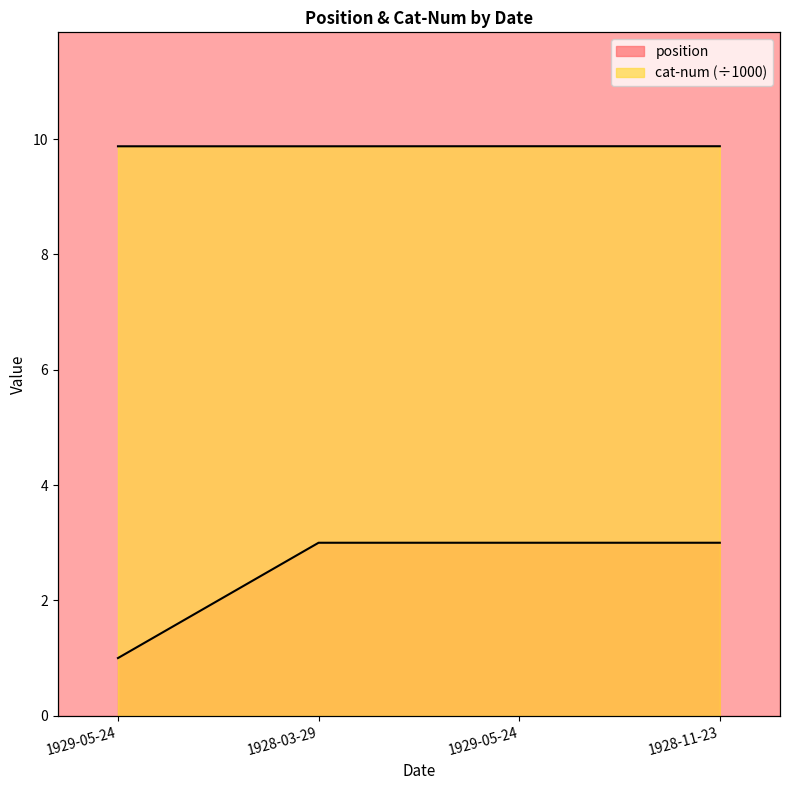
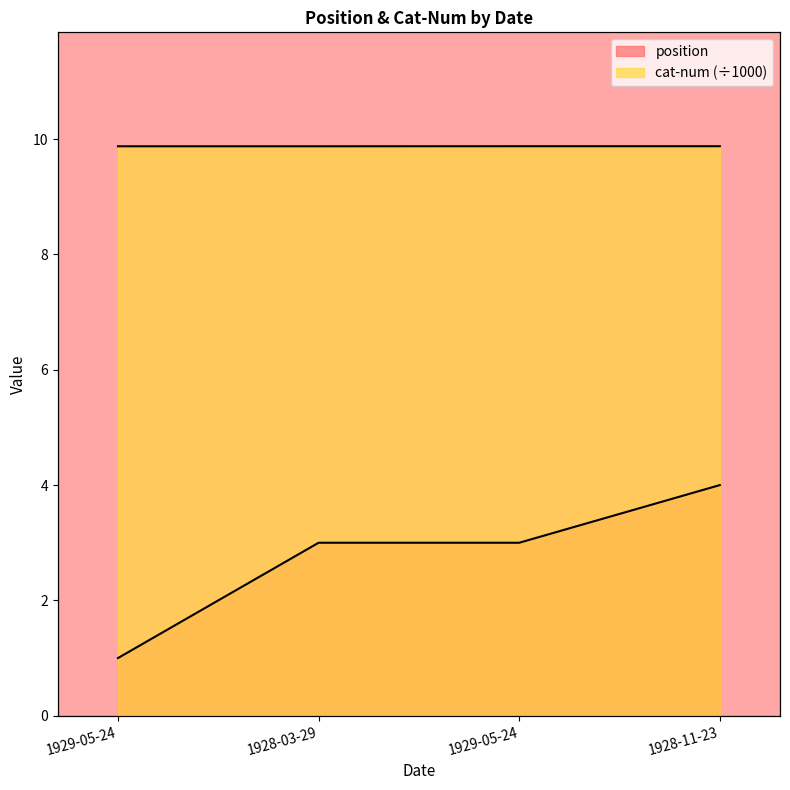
position, 1928-11-23: 3 -> 4
